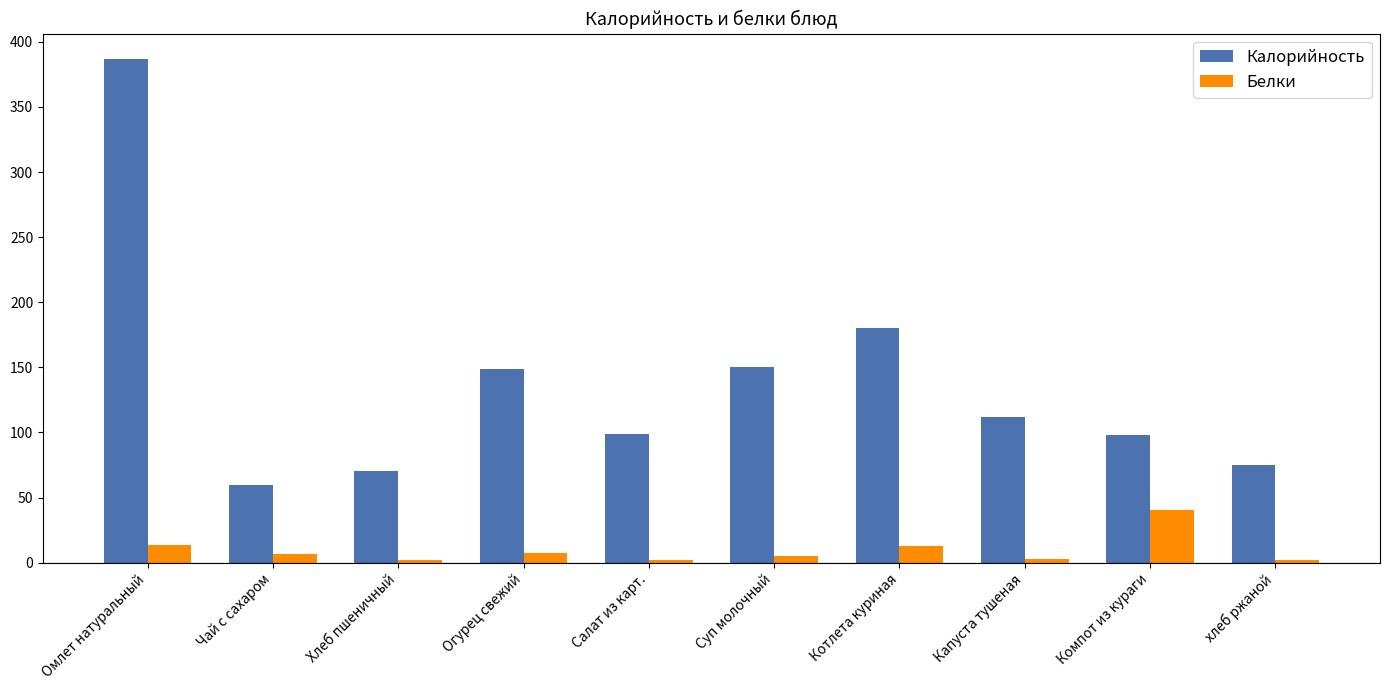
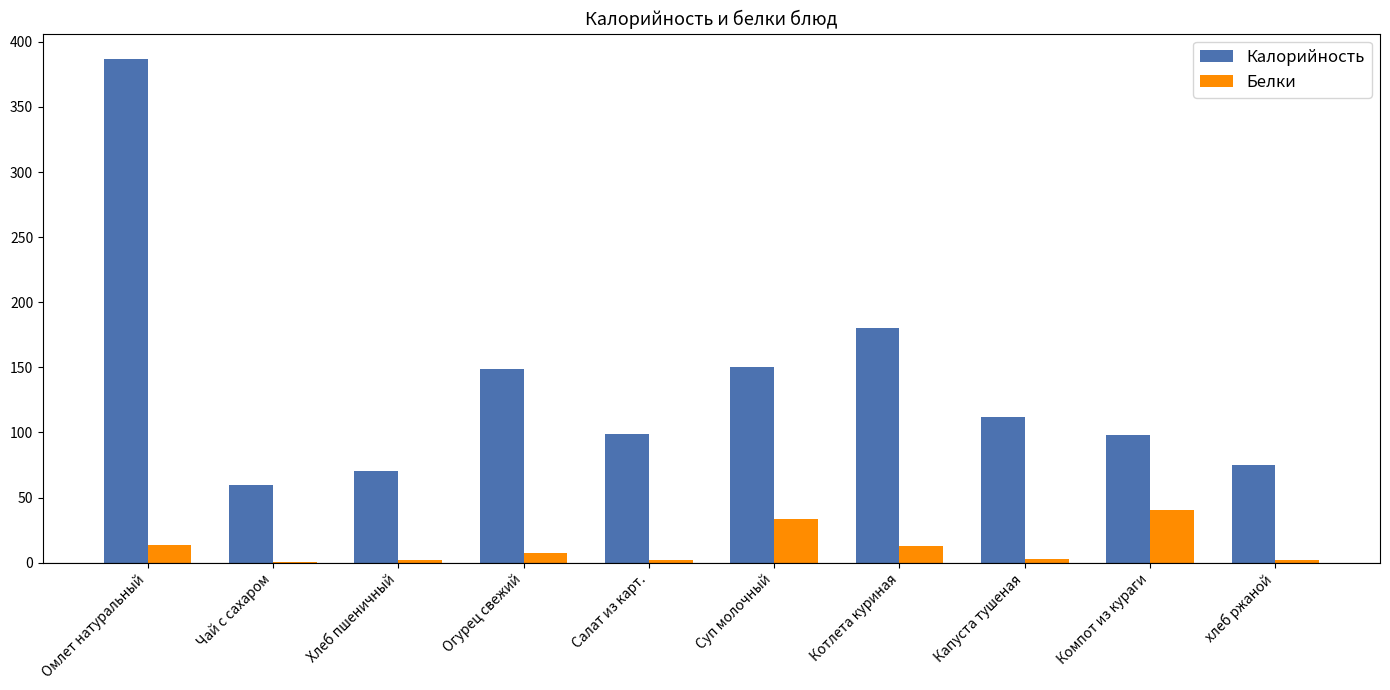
Белки, Чай с сахаром: 6 -> 0
Белки, Суп молочный: 6 -> 34
